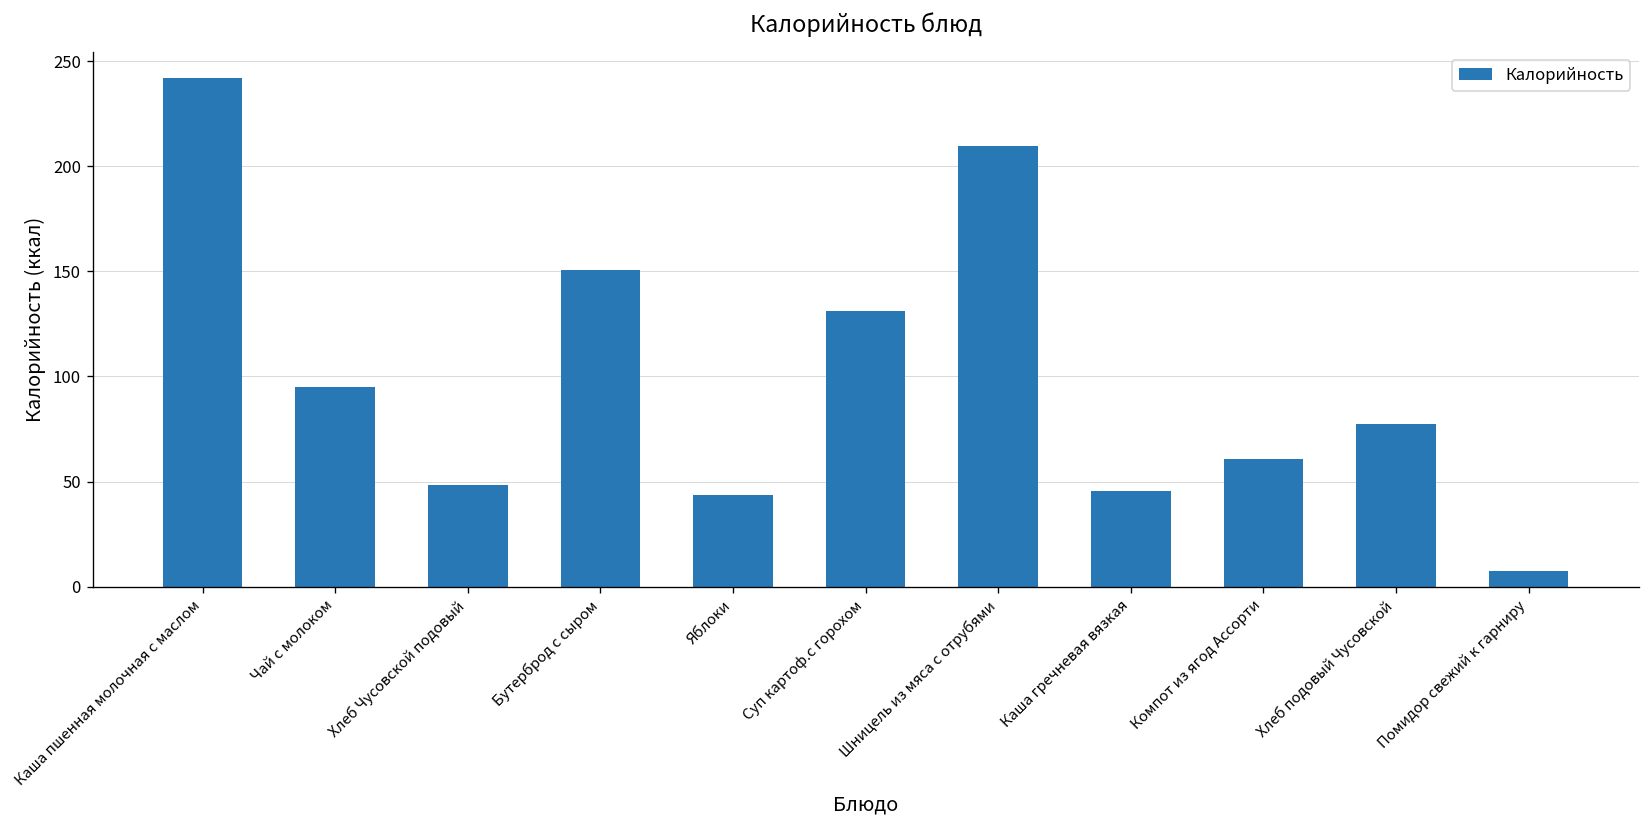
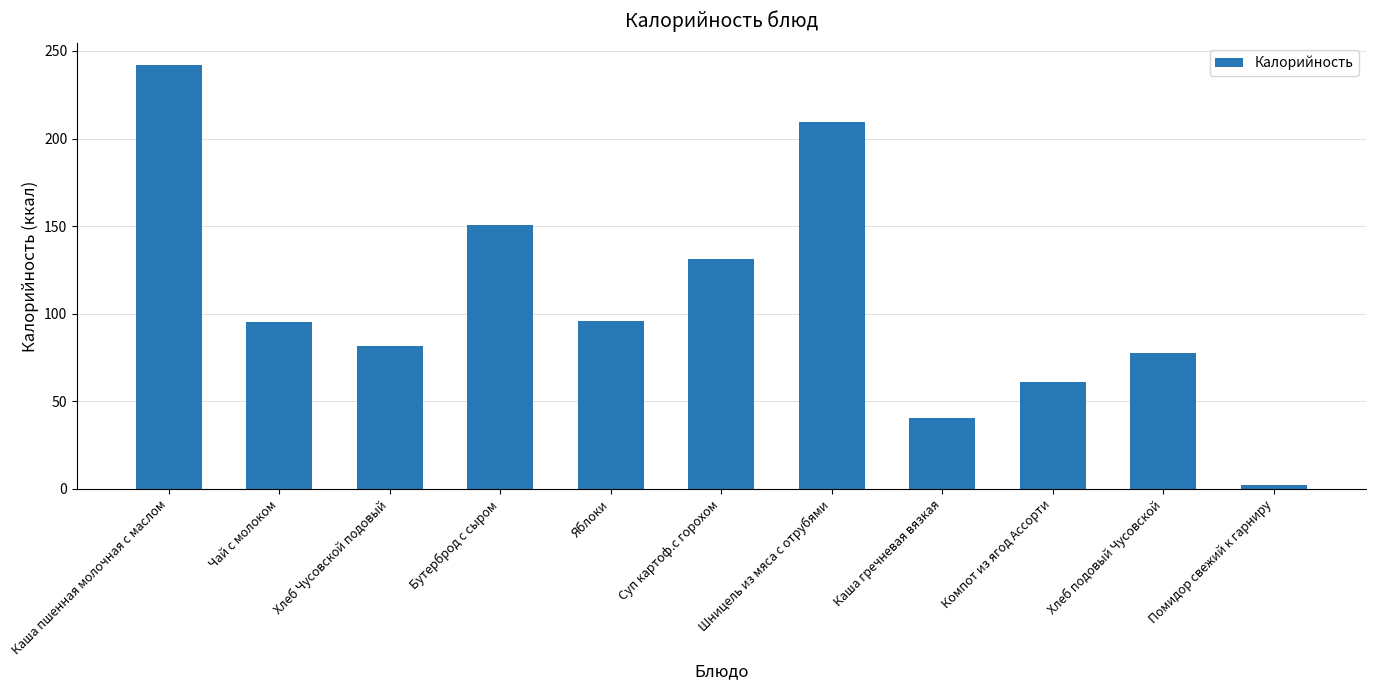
Хлеб Чусовской подовый: 48 -> 82
Яблоки: 44 -> 96
Каша гречневая вязкая: 45 -> 40
Помидор свежий к гарниру: 8 -> 2
